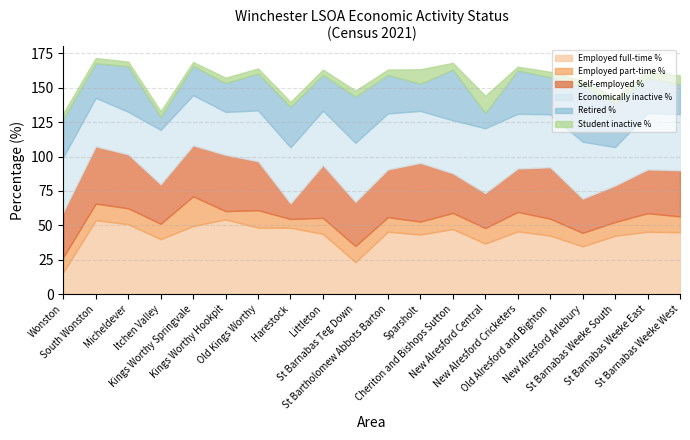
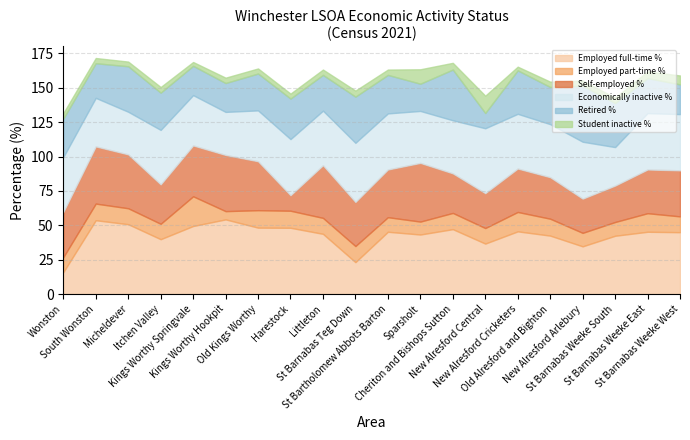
Retired %, Itchen Valley: 10 -> 27
Employed part-time %, Harestock: 6 -> 12
Self-employed %, Old Alresford and Bighton: 37 -> 30
